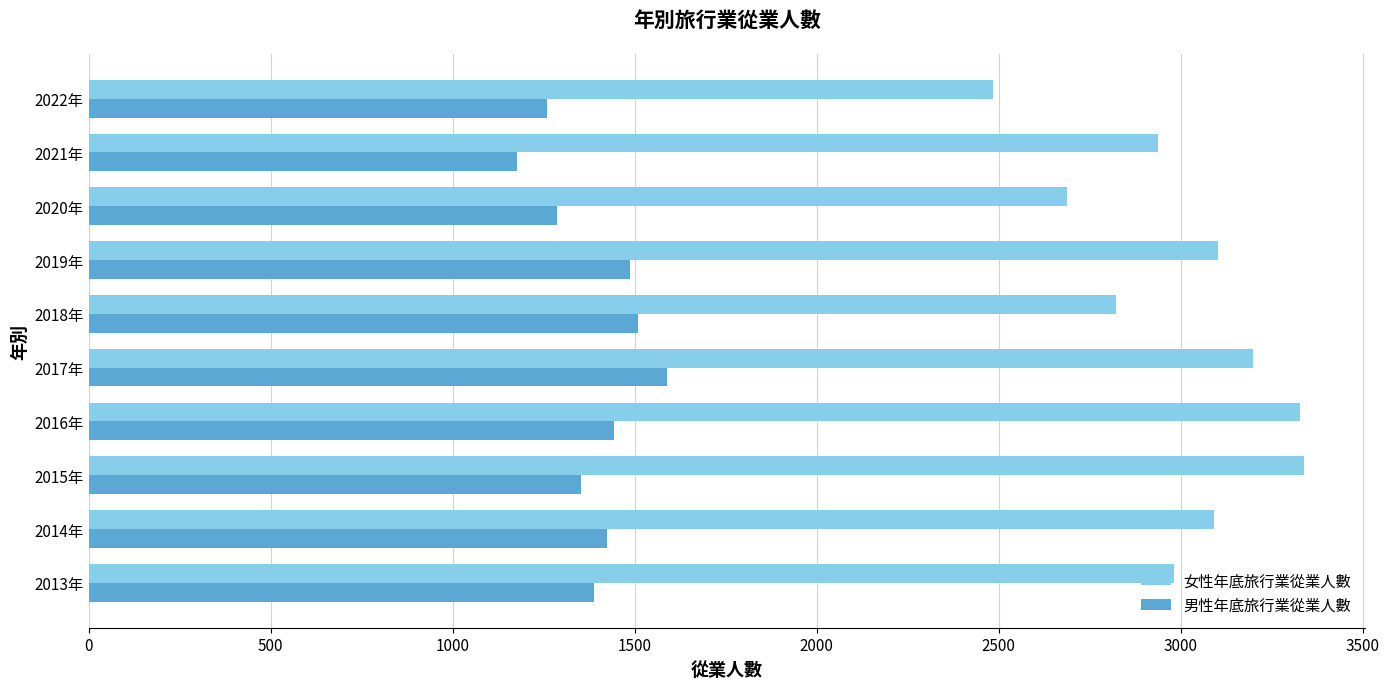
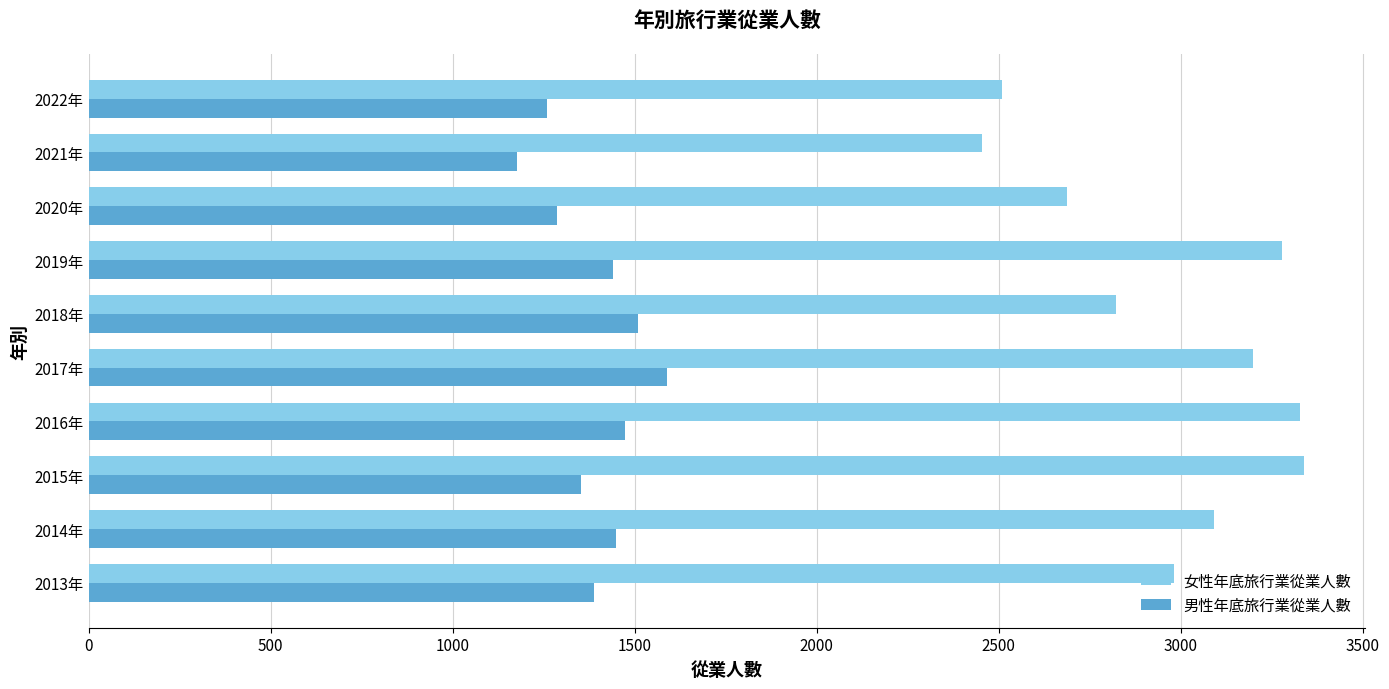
女性年底旅行業從業人數, 2022年: 2490 -> 2510
女性年底旅行業從業人數, 2021年: 2940 -> 2460
女性年底旅行業從業人數, 2019年: 3100 -> 3280
男性年底旅行業從業人數, 2019年: 1490 -> 1440
男性年底旅行業從業人數, 2016年: 1440 -> 1470
男性年底旅行業從業人數, 2014年: 1430 -> 1450
